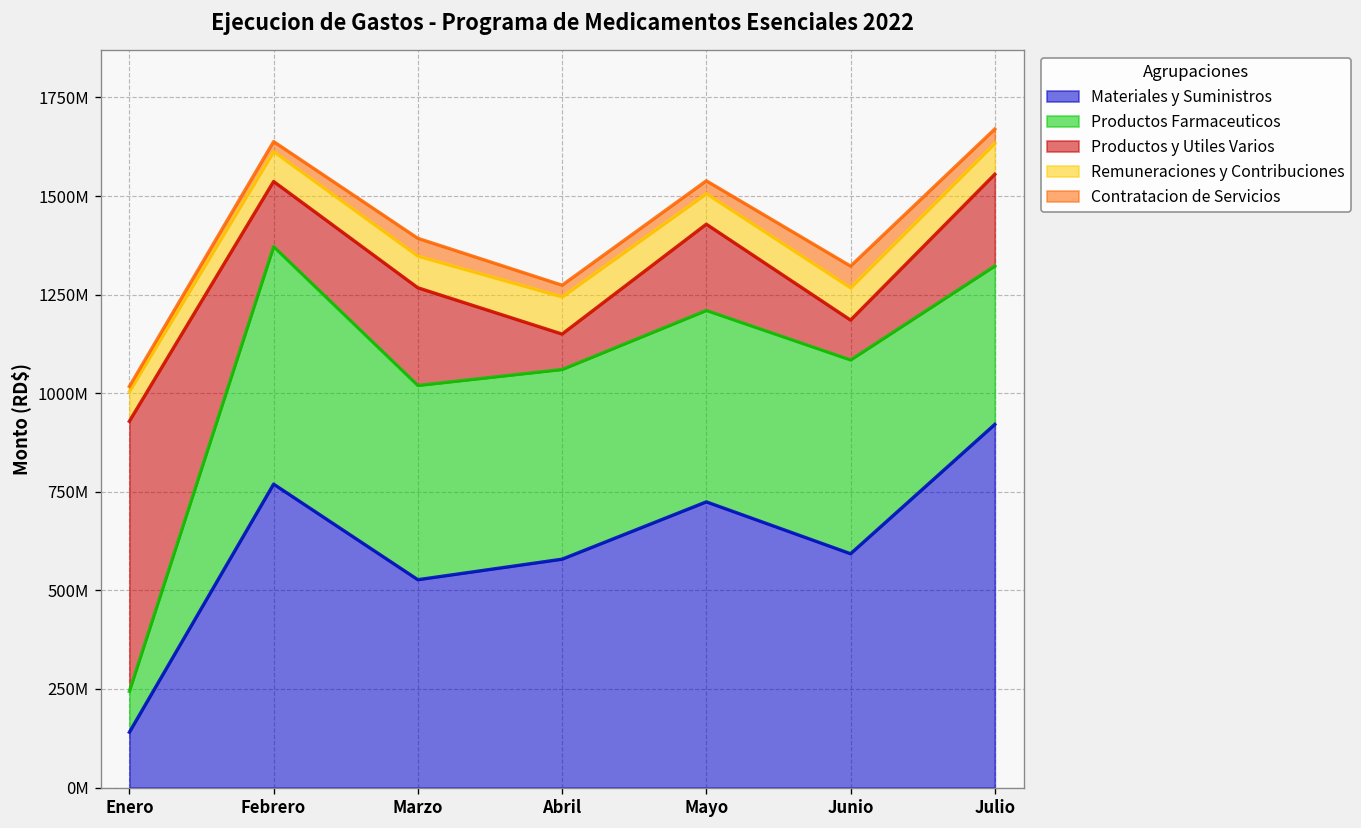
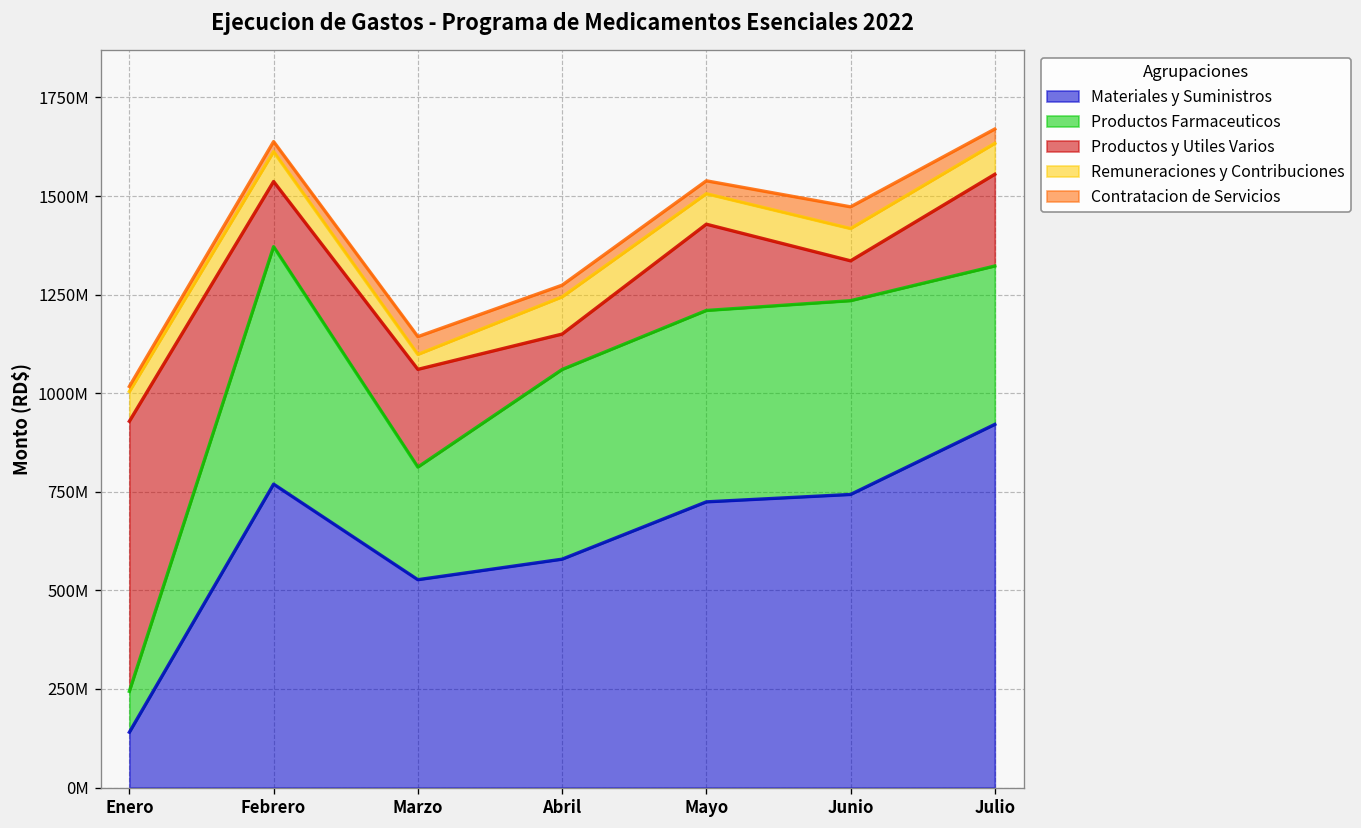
Productos Farmaceuticos, Marzo: 490000000 -> 290000000
Remuneraciones y Contribuciones, Marzo: 80000000 -> 40000000
Materiales y Suministros, Junio: 590000000 -> 740000000
